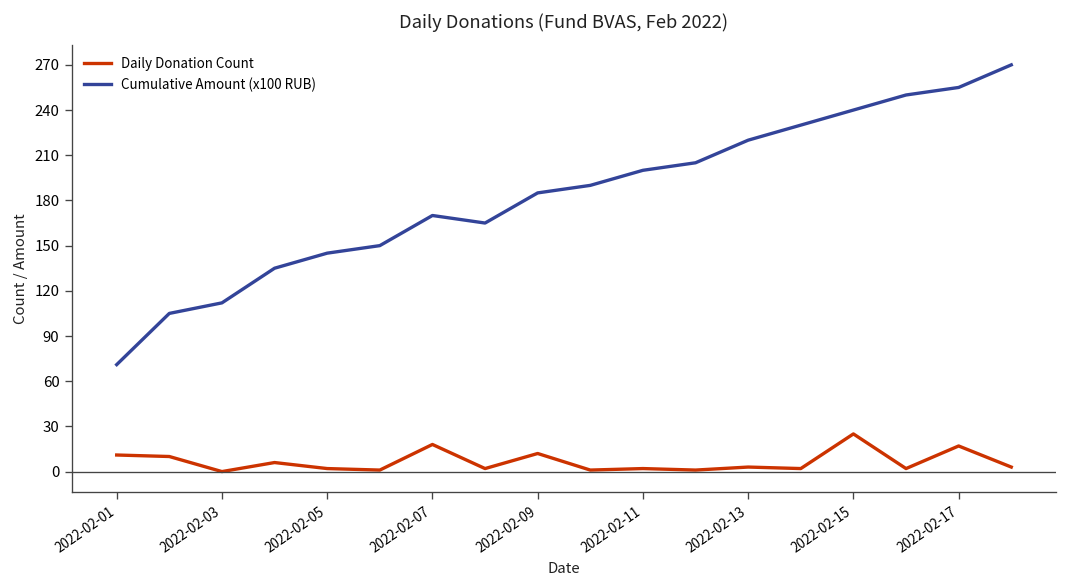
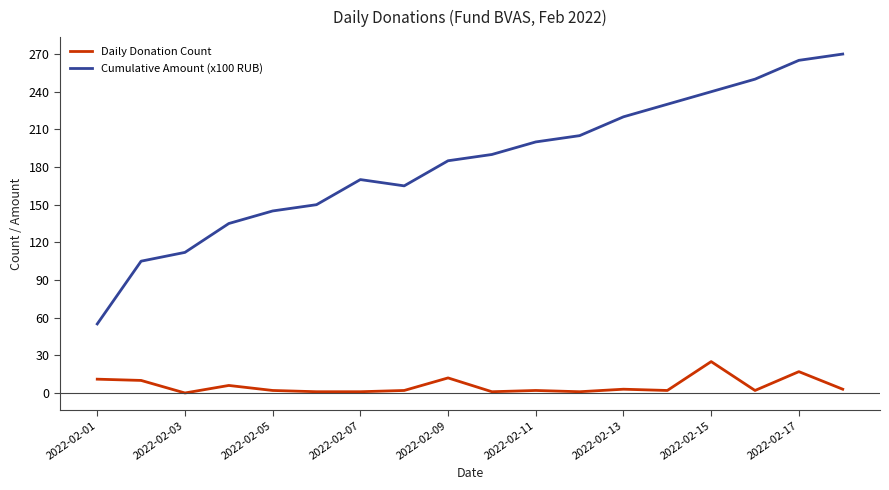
Cumulative Amount (x100 RUB), 2022-02-01: 71 -> 55
Daily Donation Count, 2022-02-07: 18 -> 1
Cumulative Amount (x100 RUB), 2022-02-17: 255 -> 265
